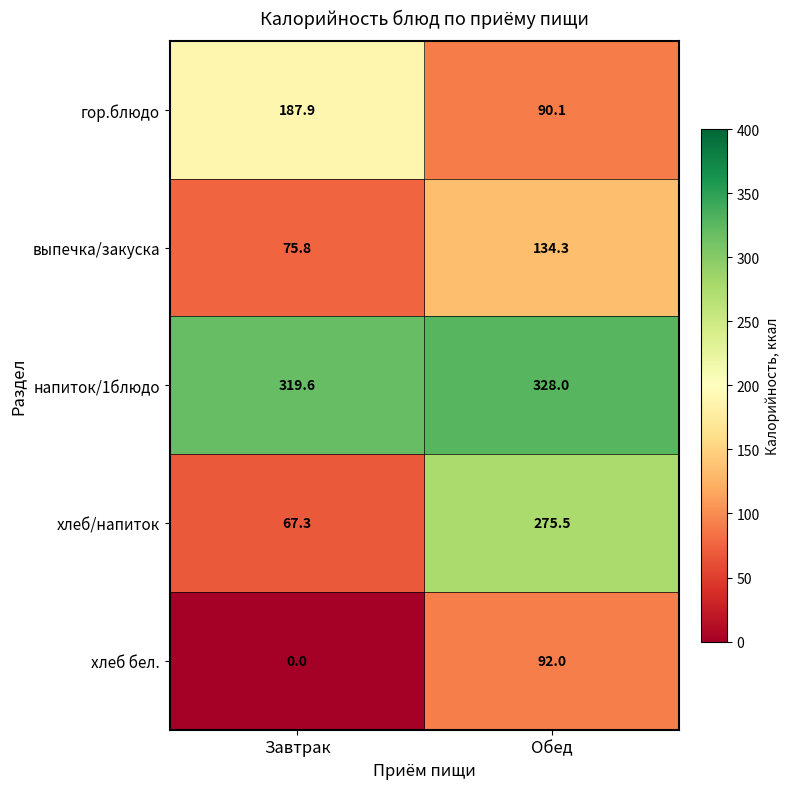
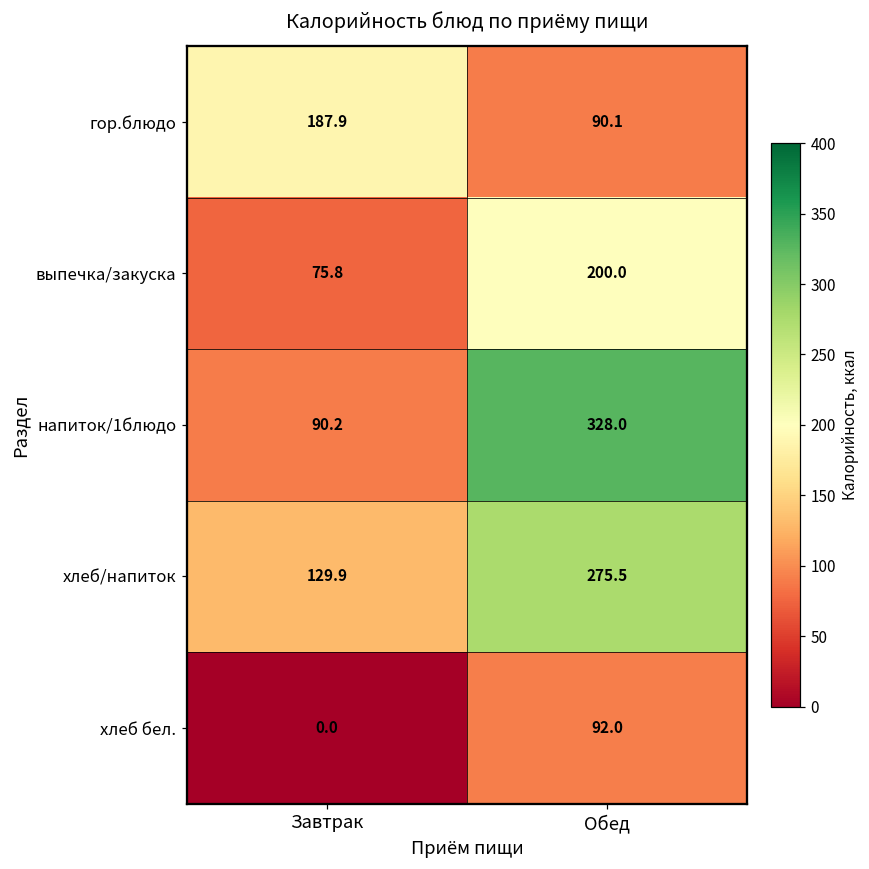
выпечка/закуска, Обед: 134.3 -> 200.0
напиток/1блюдо, Завтрак: 319.6 -> 90.2
хлеб/напиток, Завтрак: 67.3 -> 129.9
